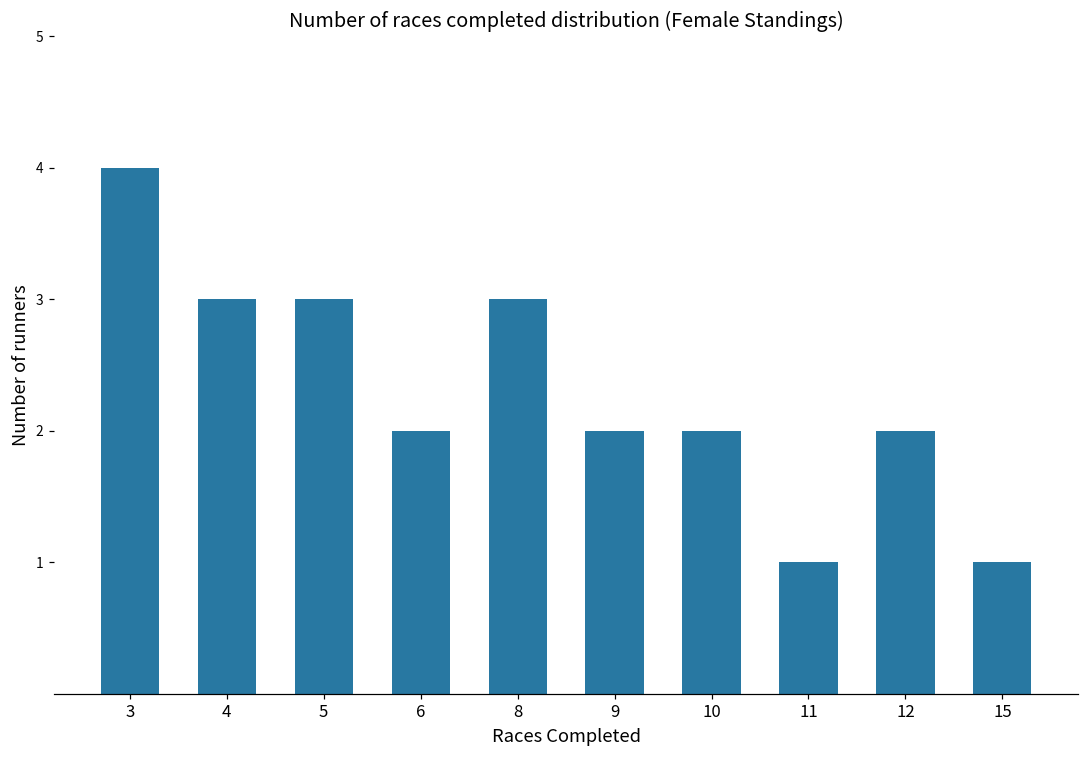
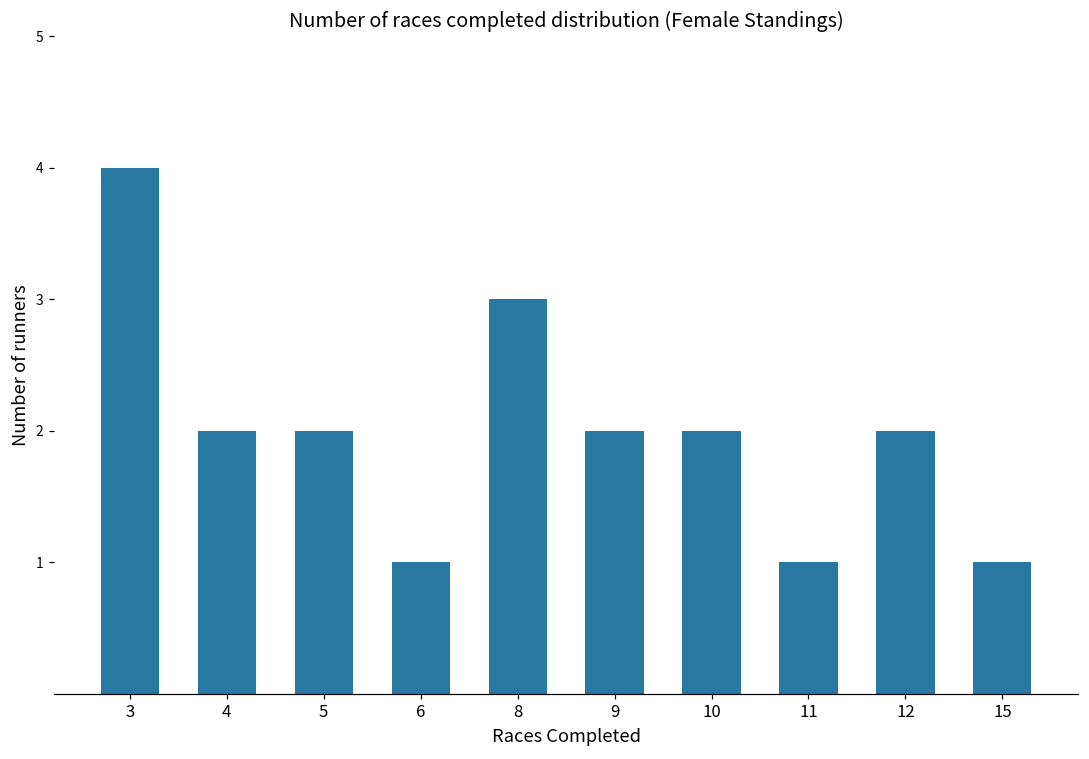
4: 3 -> 2
5: 3 -> 2
6: 2 -> 1
